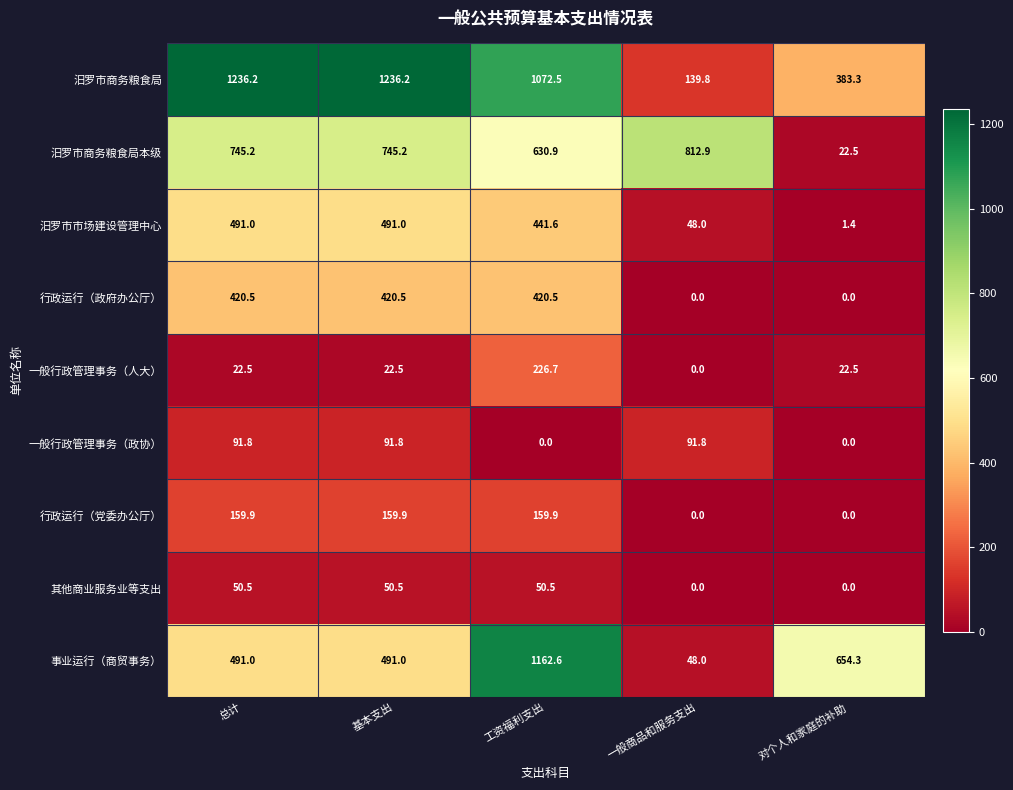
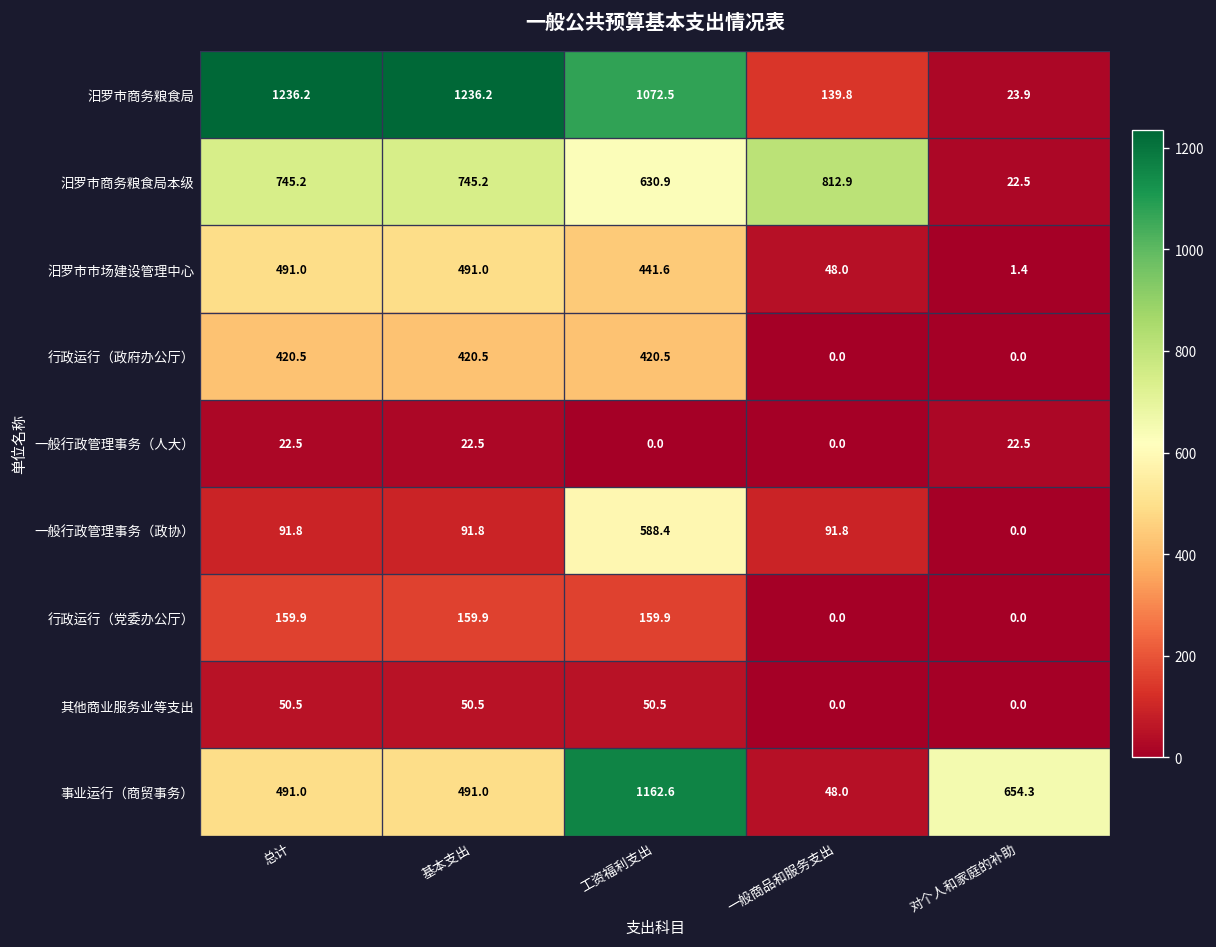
汨罗市商务粮食局, 对个人和家庭的补助: 383.3 -> 23.9
一般行政管理事务（人大）, 工资福利支出: 226.7 -> 0.0
一般行政管理事务（政协）, 工资福利支出: 0.0 -> 588.4
